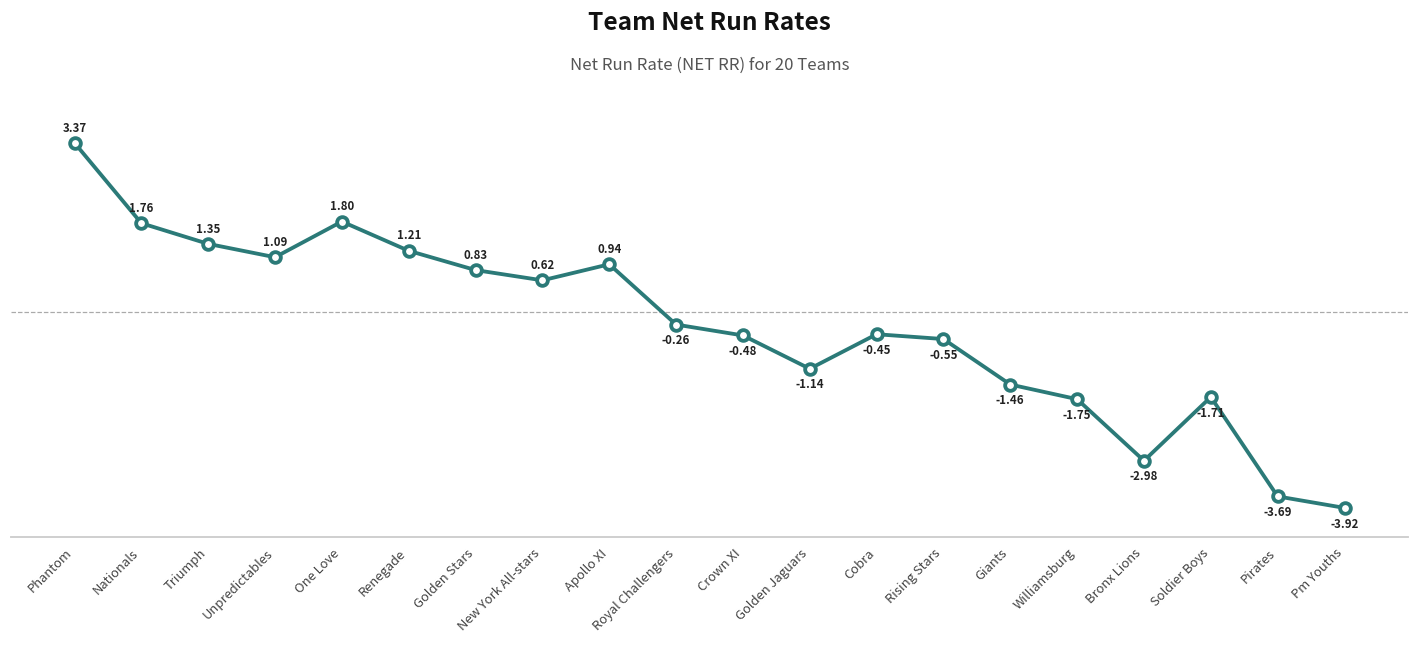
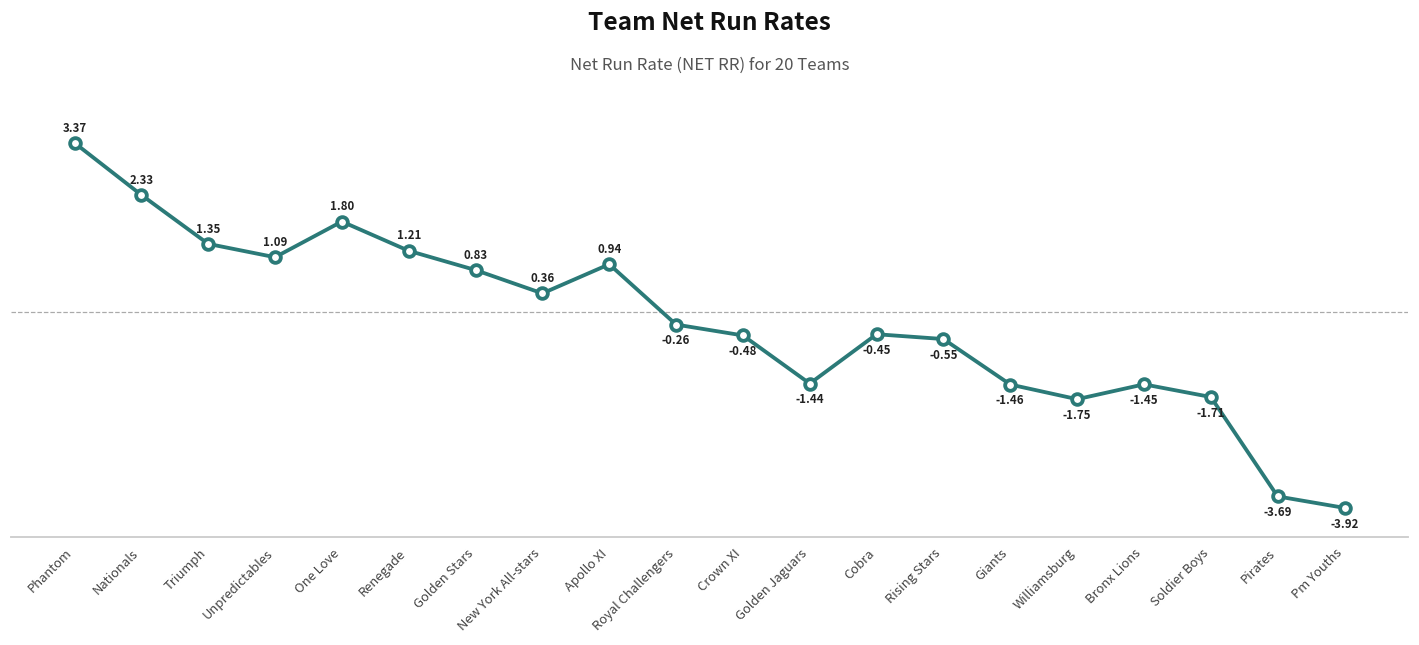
Nationals: 1.76 -> 2.33
New York All-stars: 0.62 -> 0.36
Golden Jaguars: -1.14 -> -1.44
Bronx Lions: -2.98 -> -1.45
